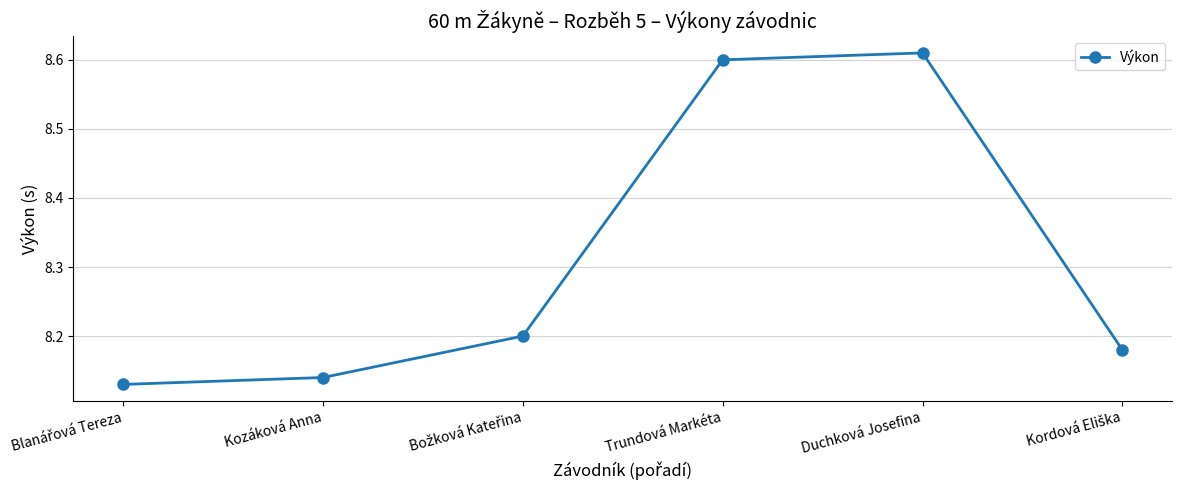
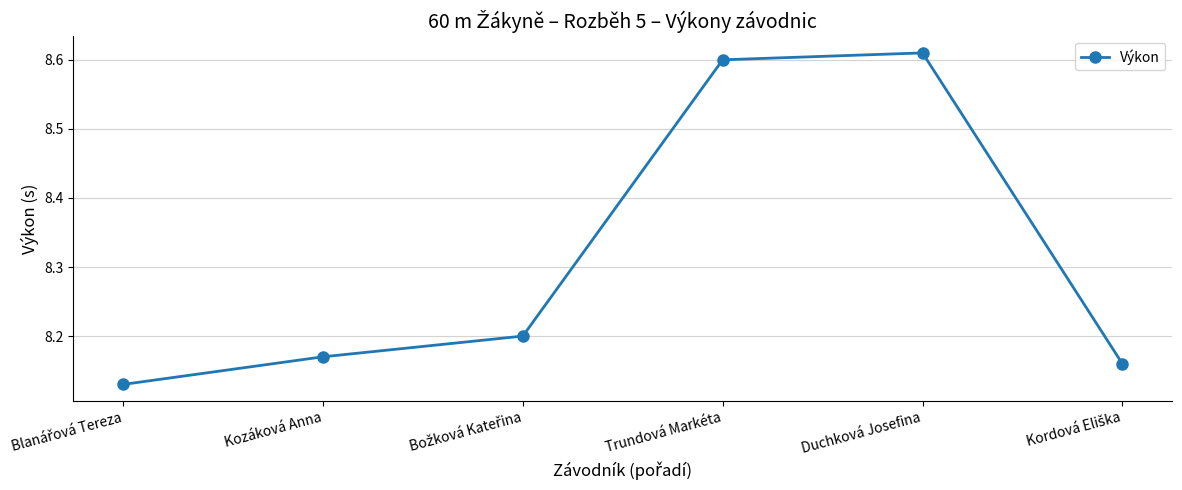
Kozáková Anna: 8.14 -> 8.17
Kordová Eliška: 8.18 -> 8.16
